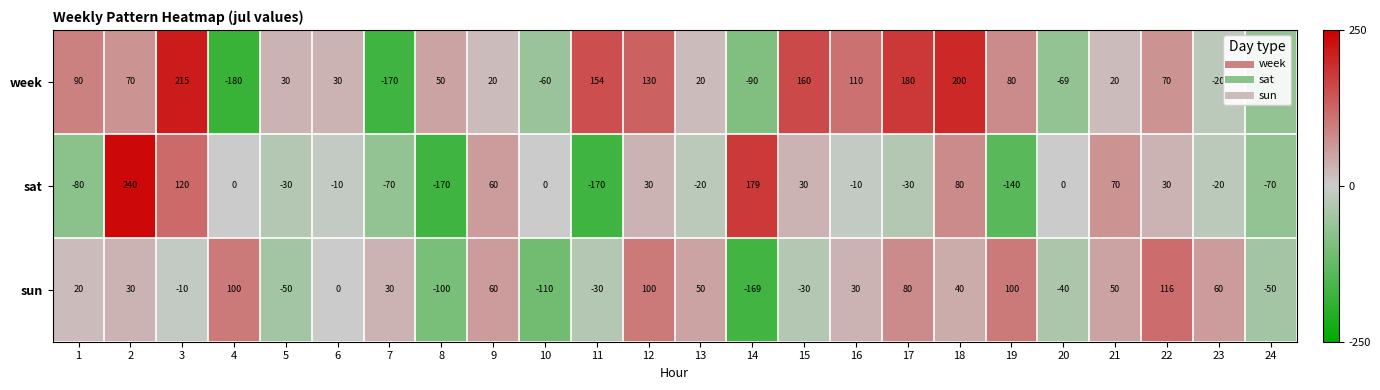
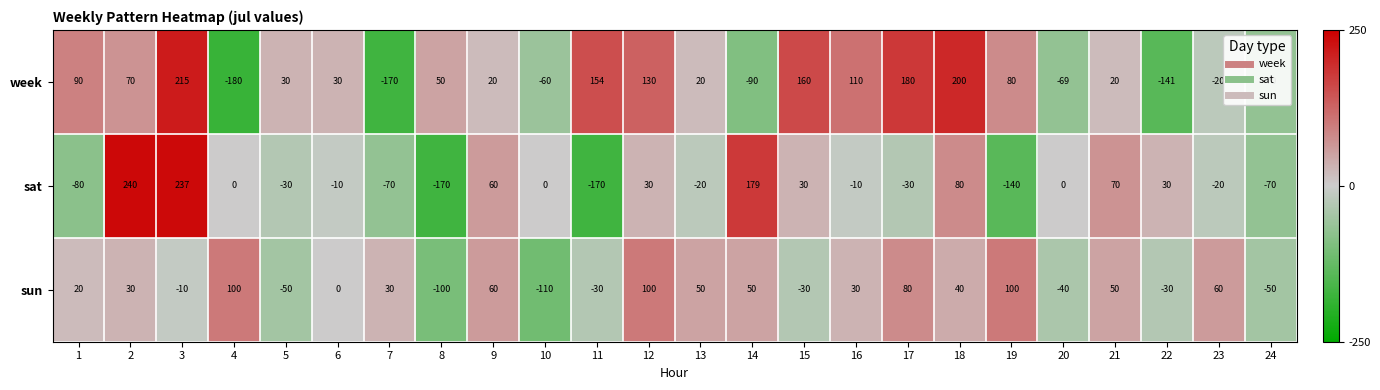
week, 22: 70 -> -141
sat, 3: 120 -> 237
sun, 14: -169 -> 50
sun, 22: 116 -> -30
